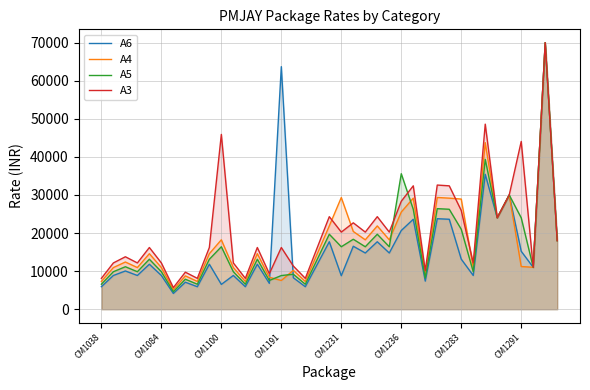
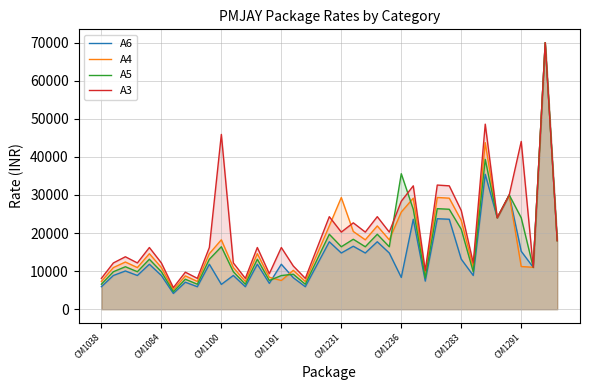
A6, CM1191: 64000 -> 12000
A6, CM1231: 9000 -> 15000
A6, CM1236: 21000 -> 8000
A4, CM1283: 29000 -> 23000
